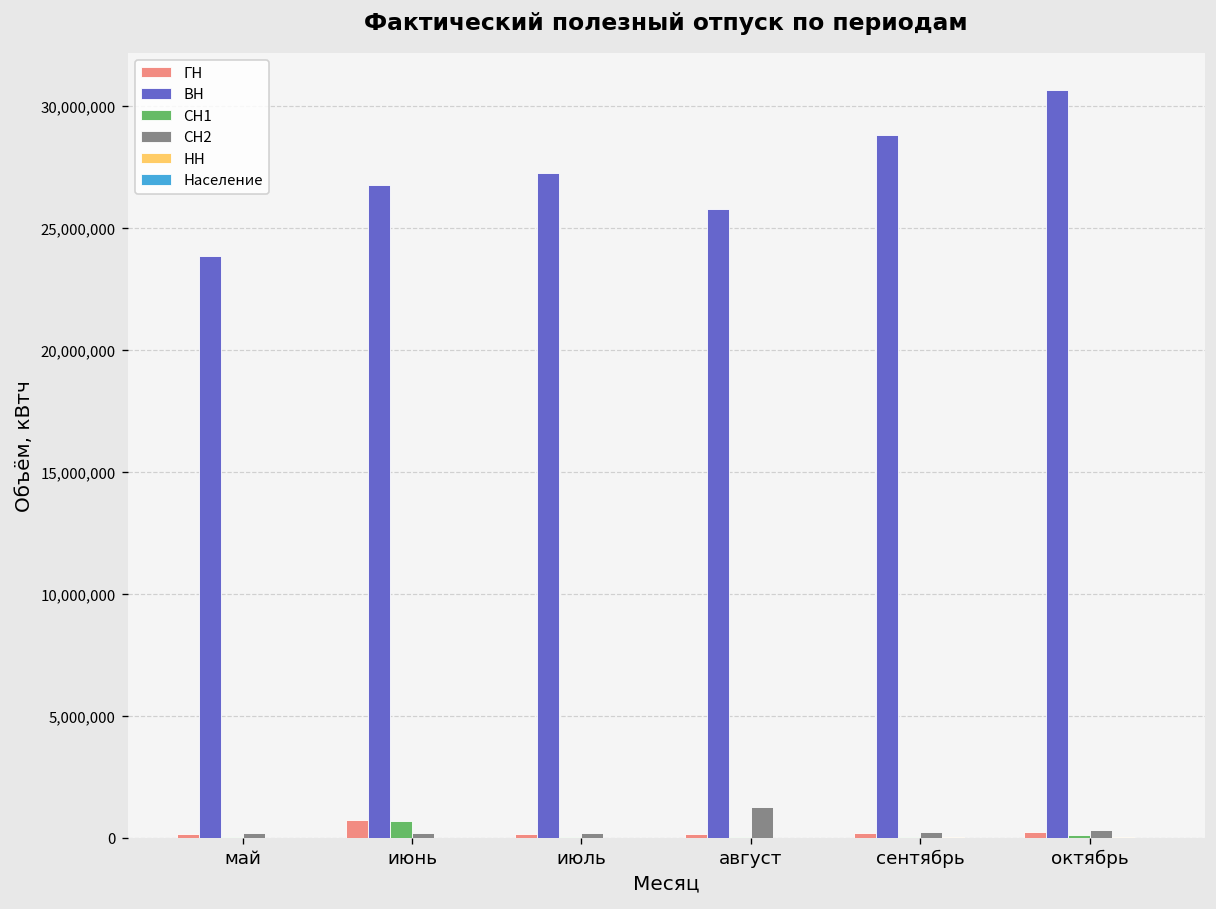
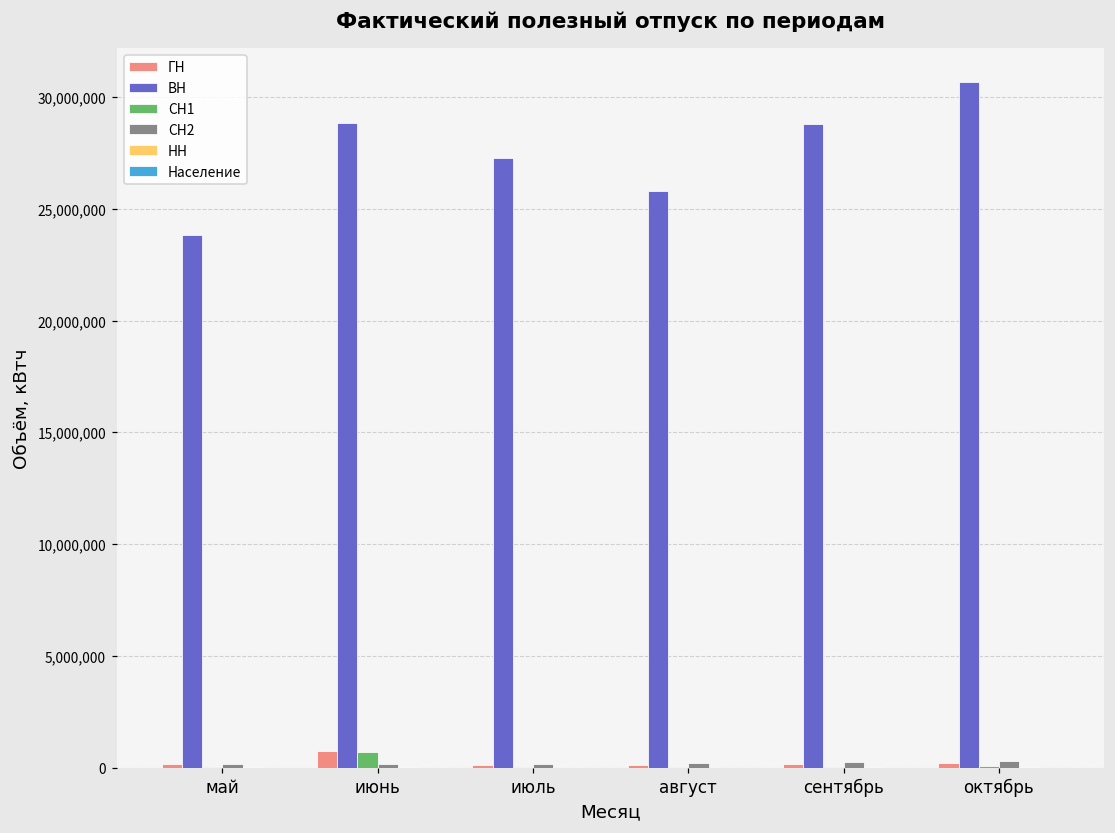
ВН, июнь: 26,800,000 -> 28,800,000
СН2, август: 1,200,000 -> 200,000
